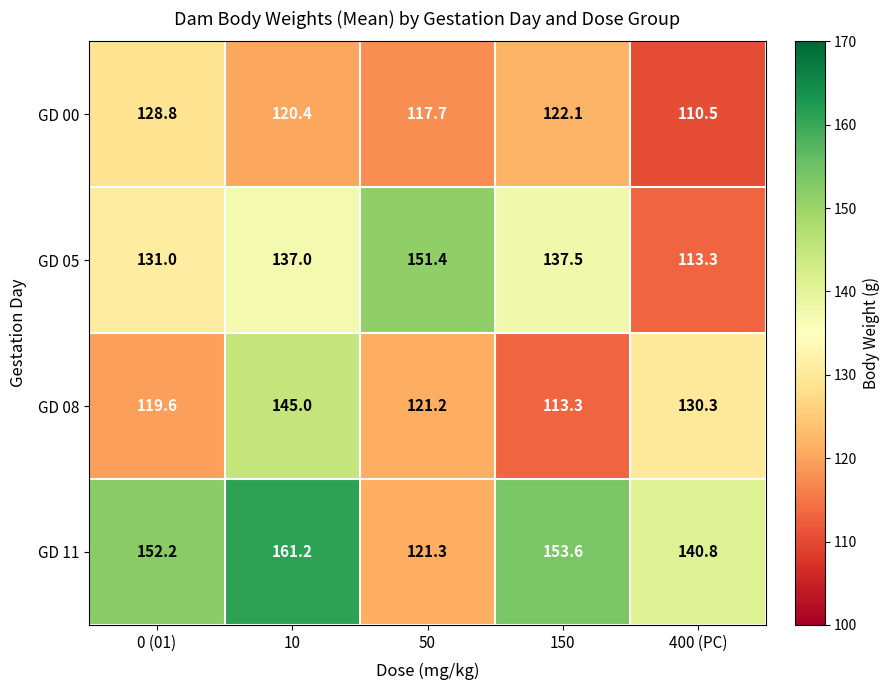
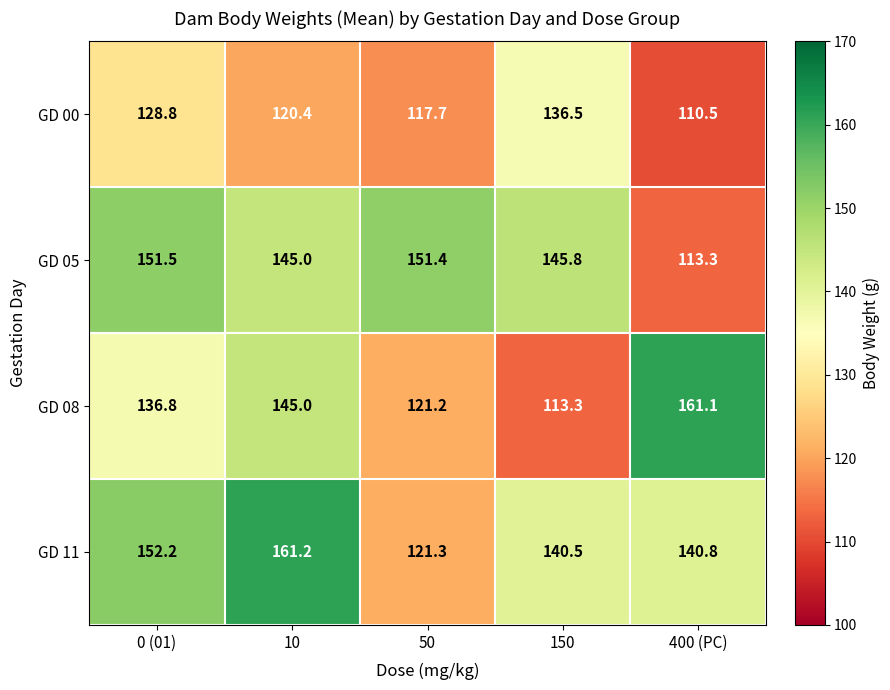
GD 00, 150: 122.1 -> 136.5
GD 05, 0 (01): 131.0 -> 151.5
GD 05, 10: 137.0 -> 145.0
GD 05, 150: 137.5 -> 145.8
GD 08, 0 (01): 119.6 -> 136.8
GD 08, 400 (PC): 130.3 -> 161.1
GD 11, 150: 153.6 -> 140.5
